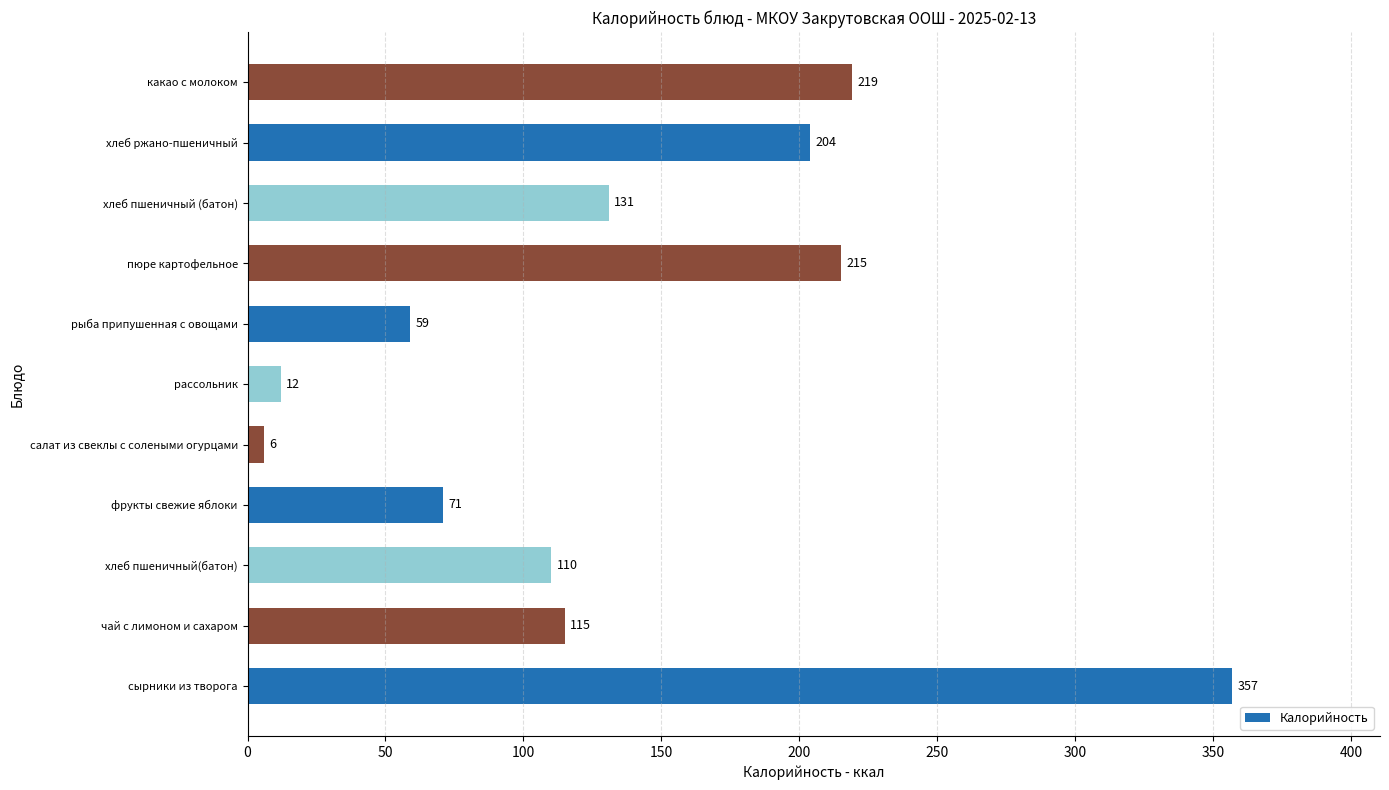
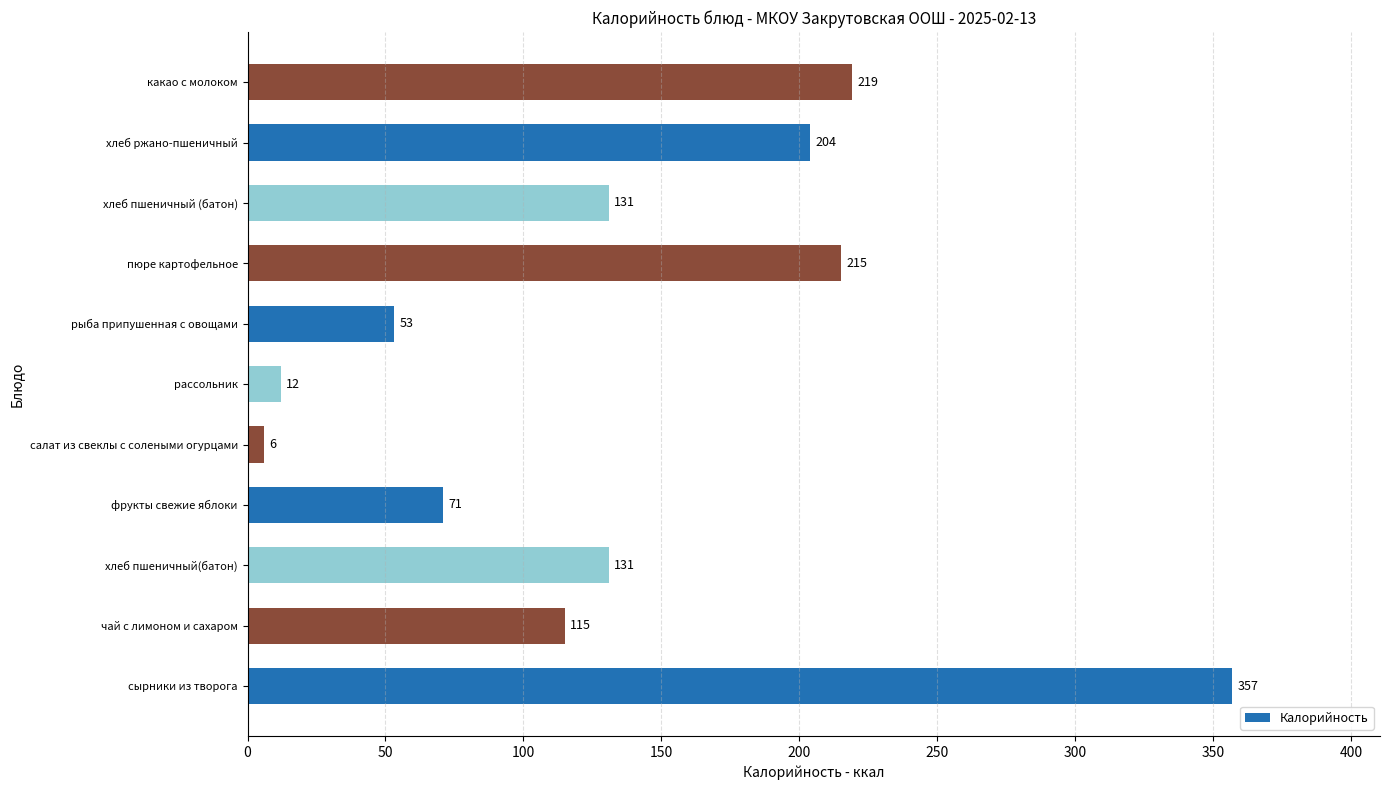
рыба припушенная с овощами: 59 -> 53
хлеб пшеничный(батон): 110 -> 131
